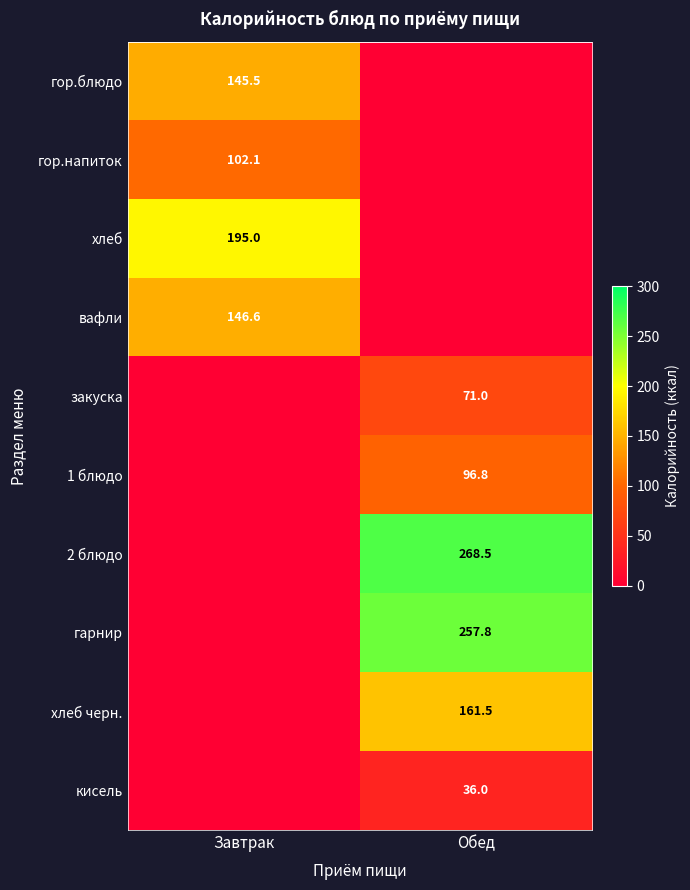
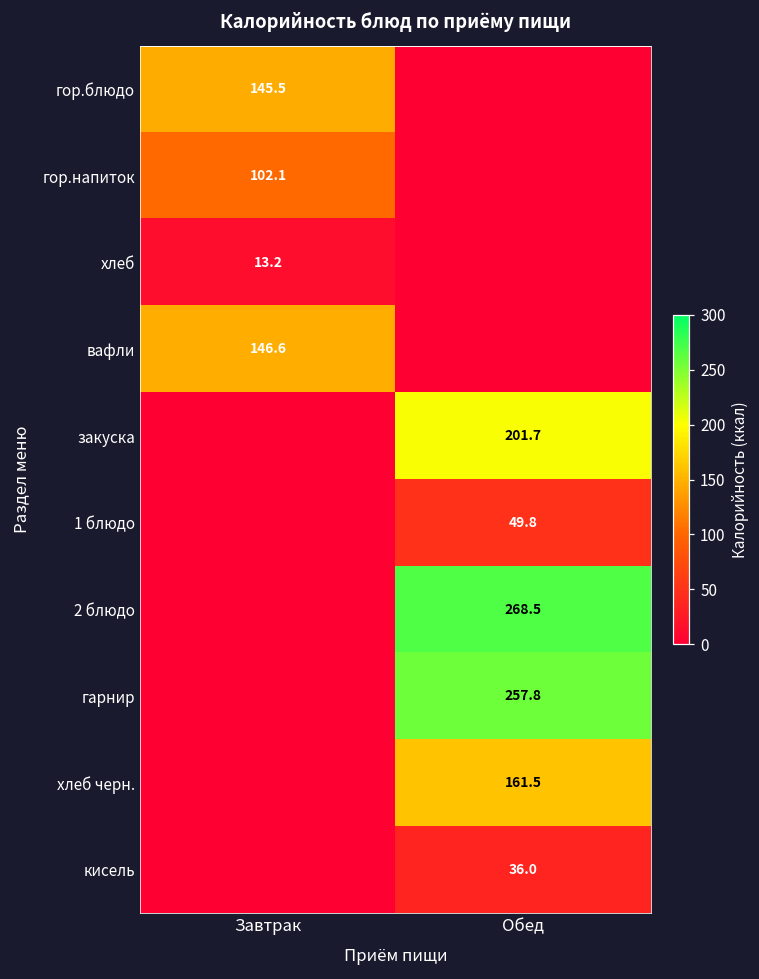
хлеб, Завтрак: 195.0 -> 13.2
закуска, Обед: 71.0 -> 201.7
1 блюдо, Обед: 96.8 -> 49.8
